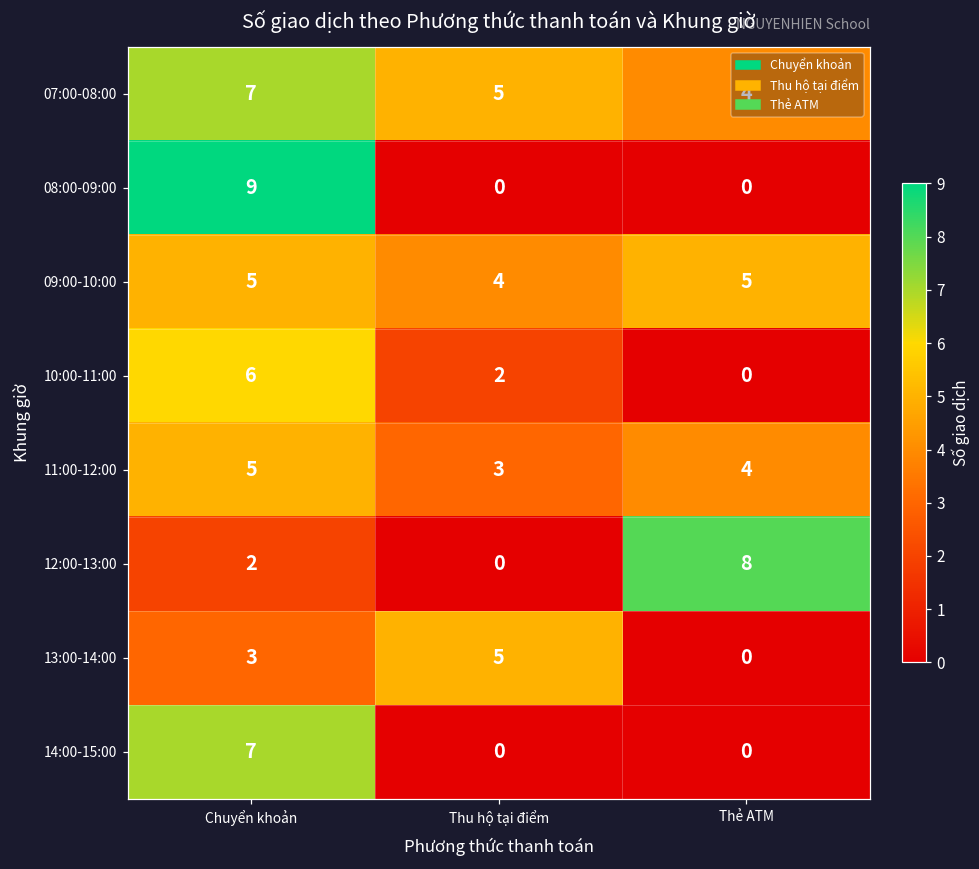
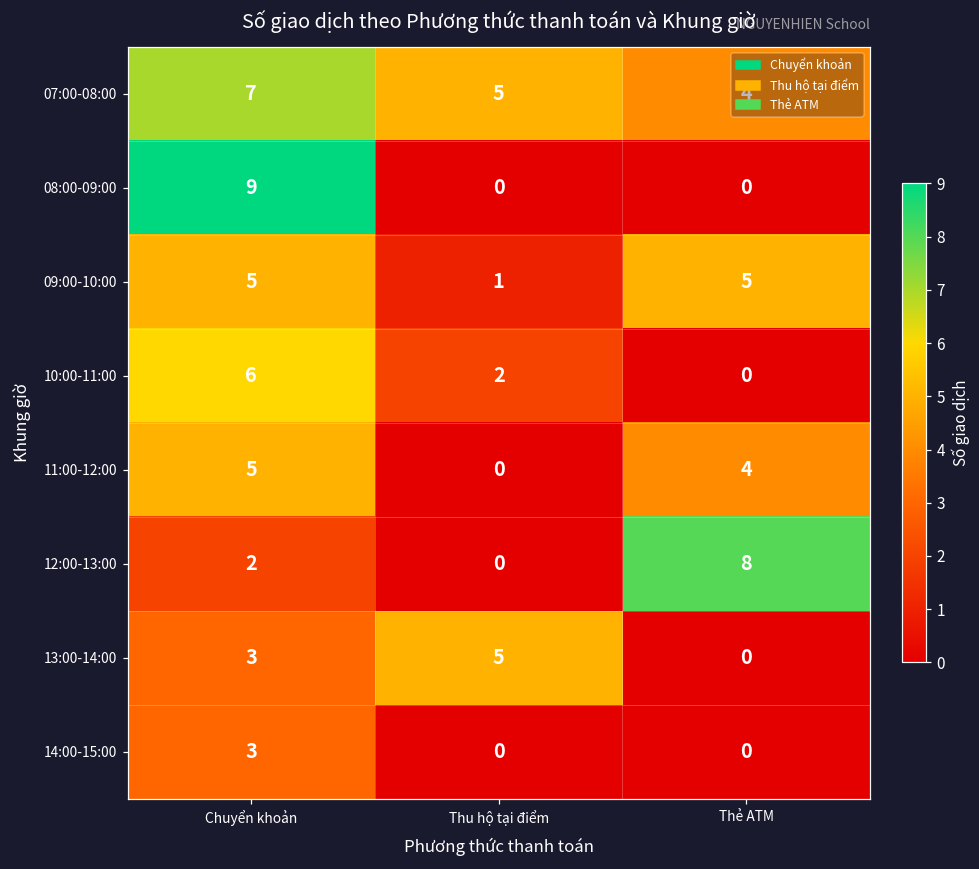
09:00-10:00, Thu hộ tại điểm: 4 -> 1
11:00-12:00, Thu hộ tại điểm: 3 -> 0
14:00-15:00, Chuyển khoản: 7 -> 3
